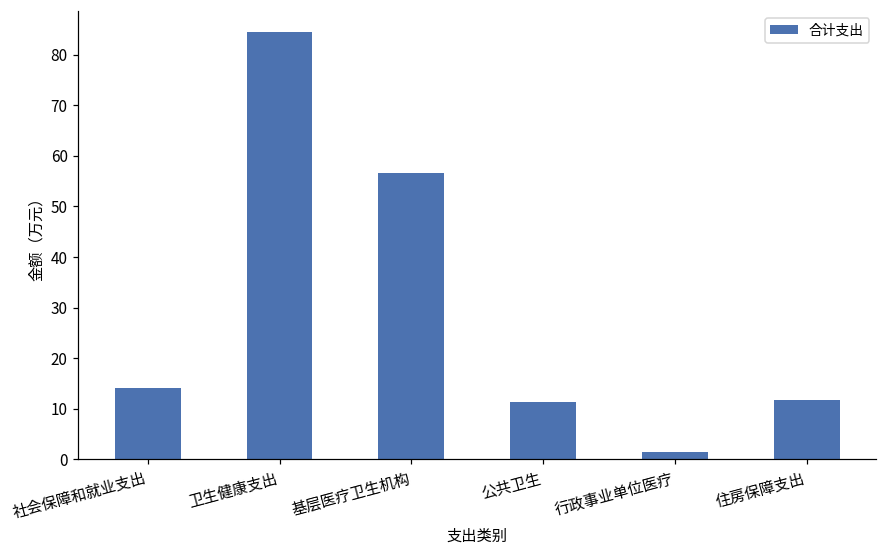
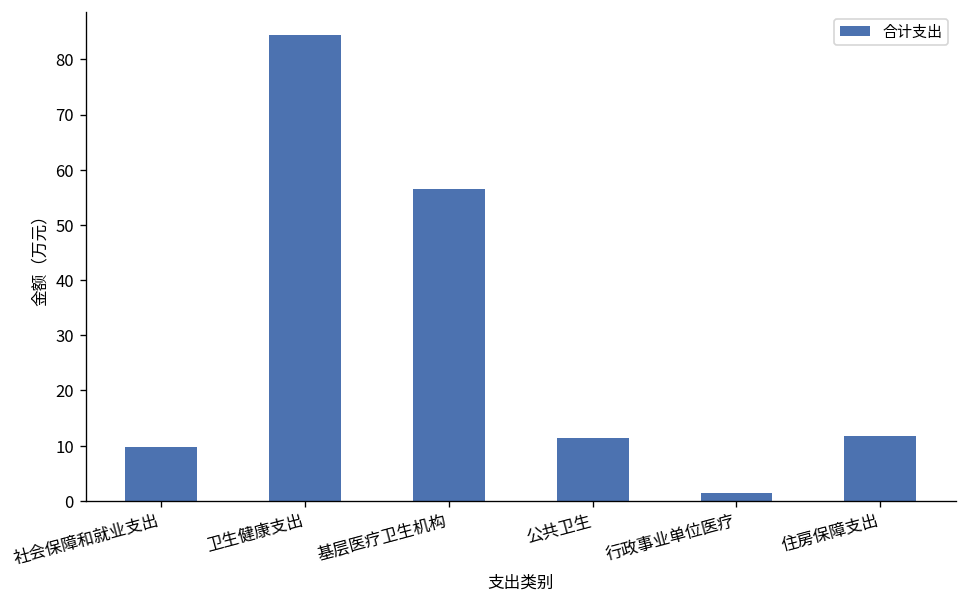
社会保障和就业支出: 14 -> 10
